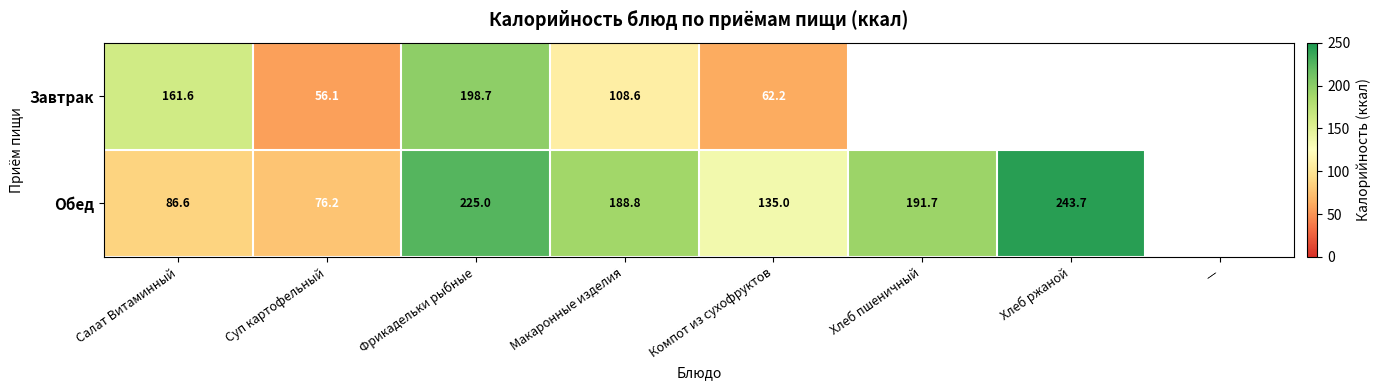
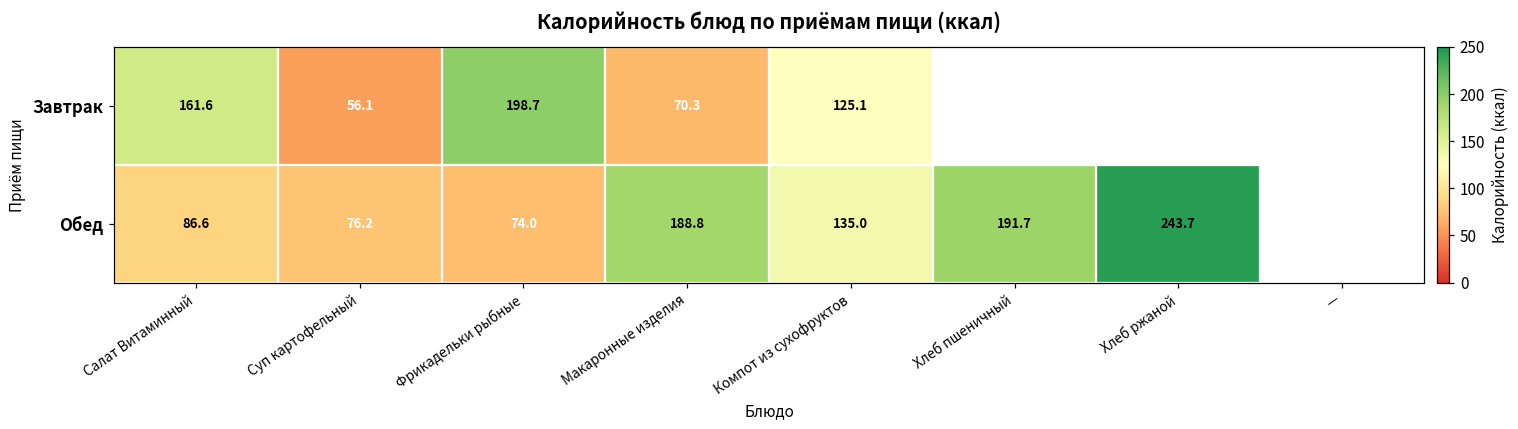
Завтрак, Макаронные изделия: 108.6 -> 70.3
Завтрак, Компот из сухофруктов: 62.2 -> 125.1
Обед, Фрикадельки рыбные: 225.0 -> 74.0
